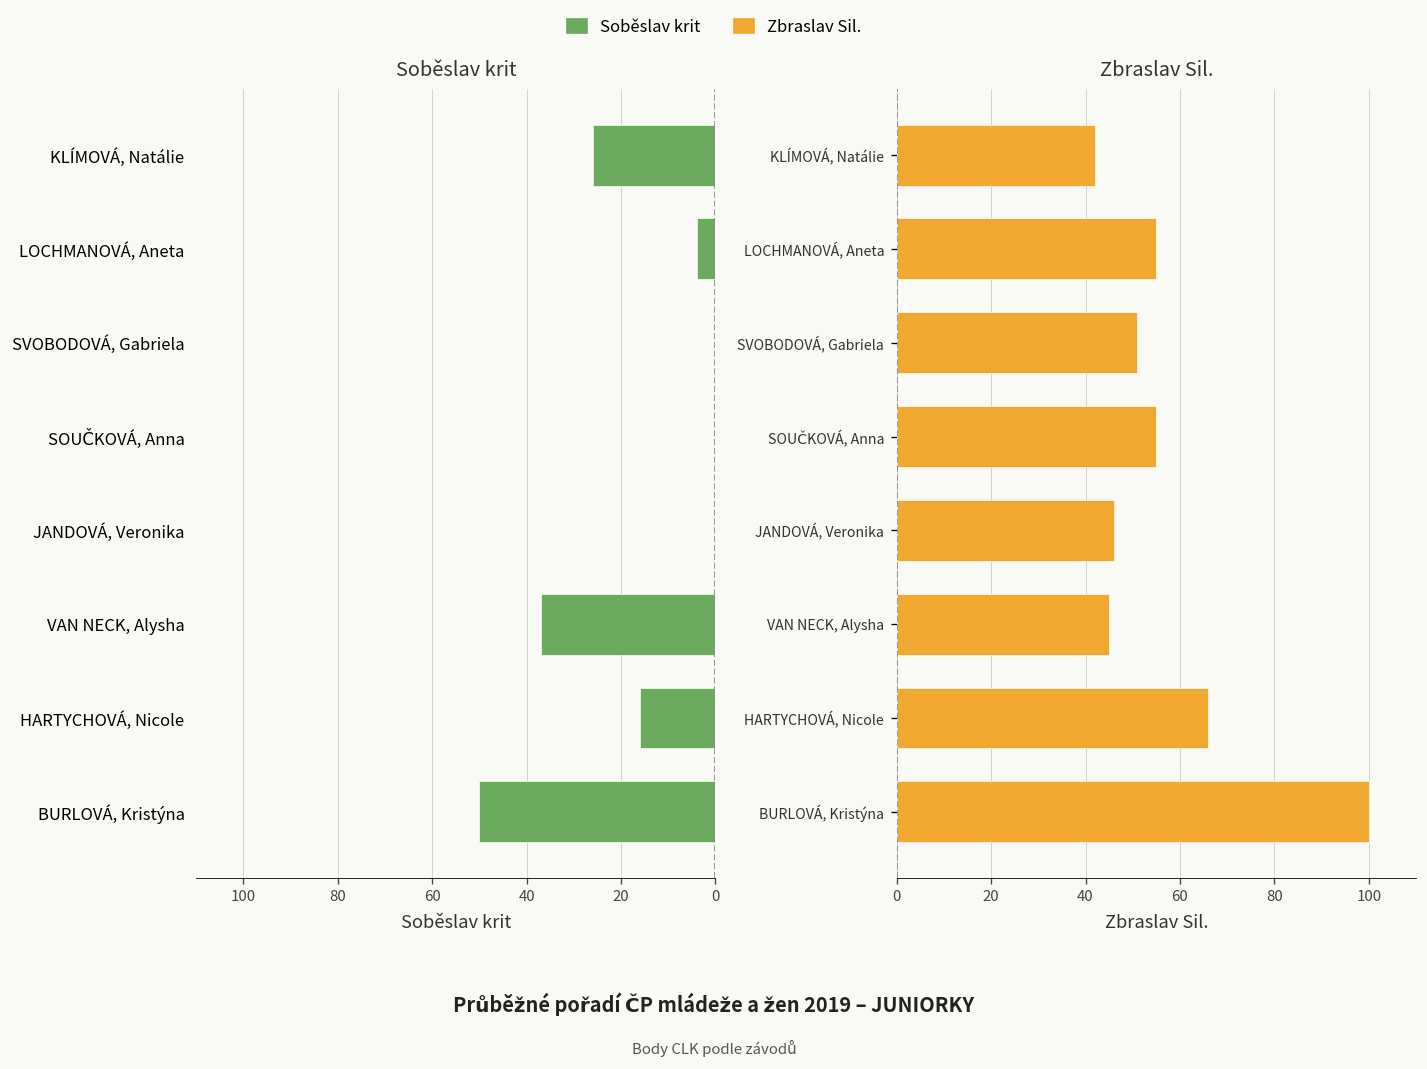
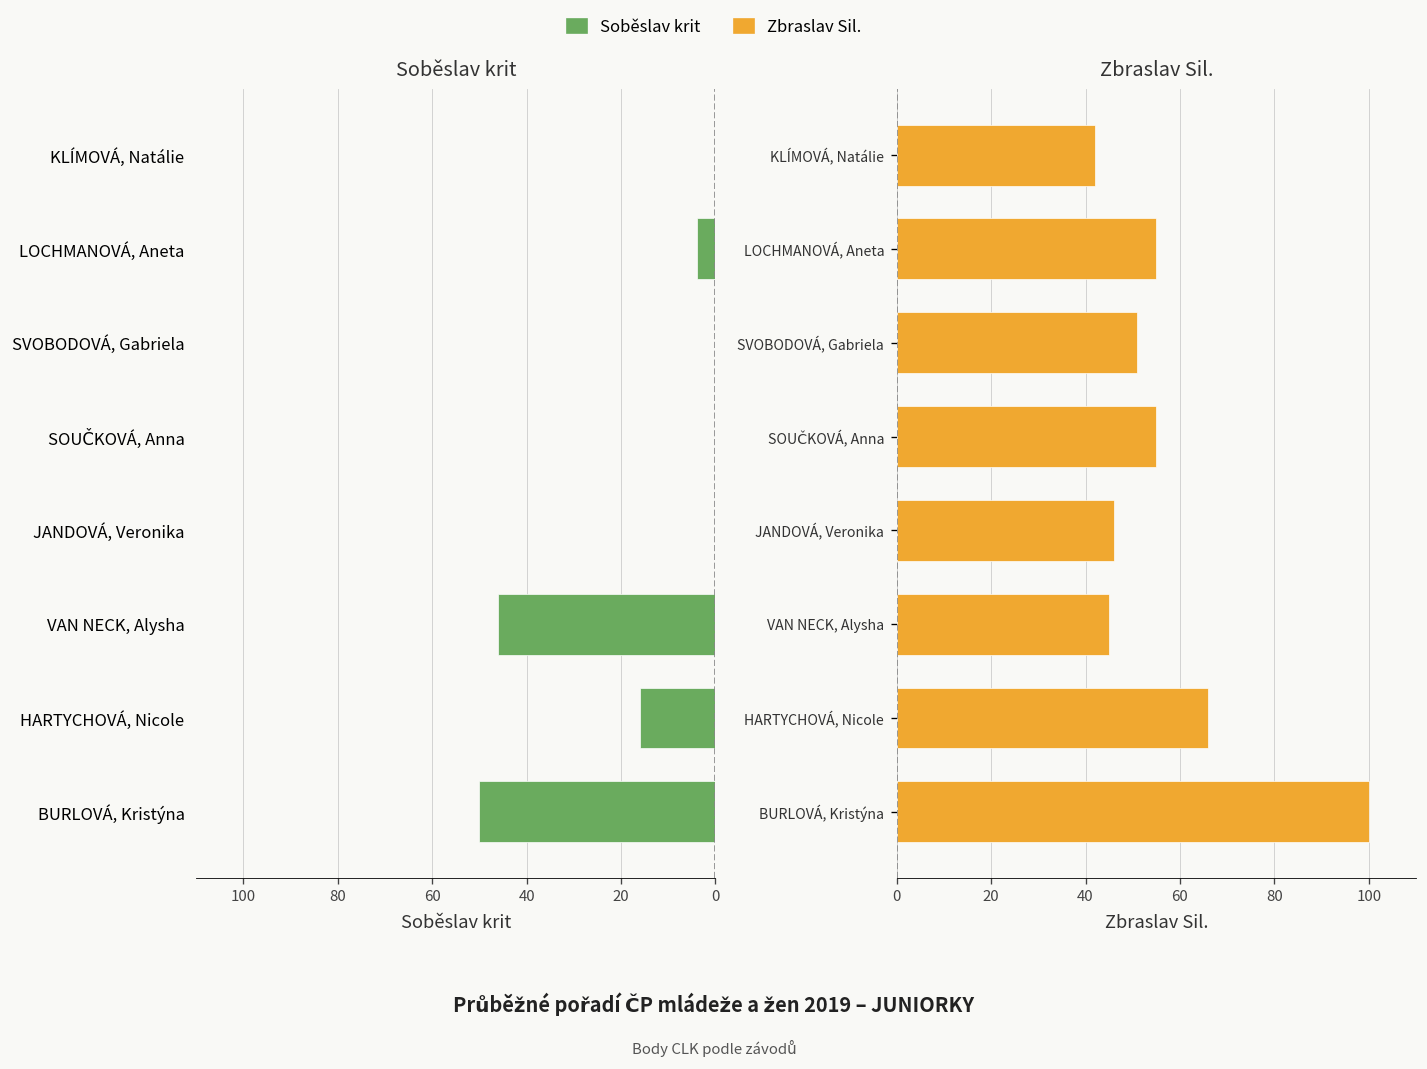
Soběslav krit, KLÍMOVÁ, Natálie: 26 -> 0
Soběslav krit, VAN NECK, Alysha: 37 -> 46
